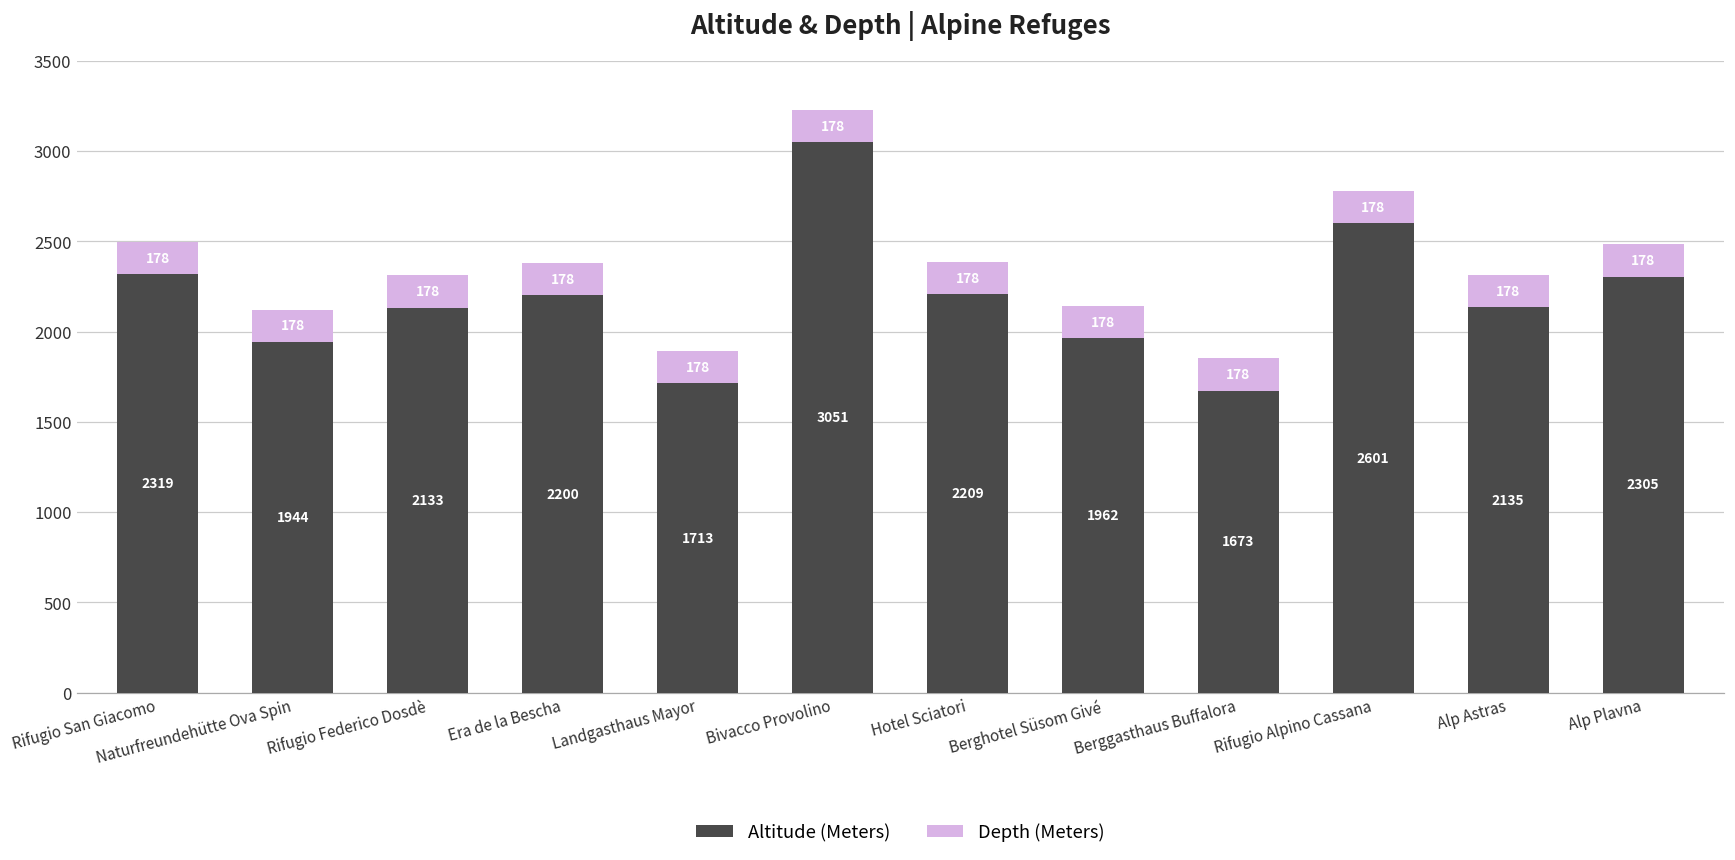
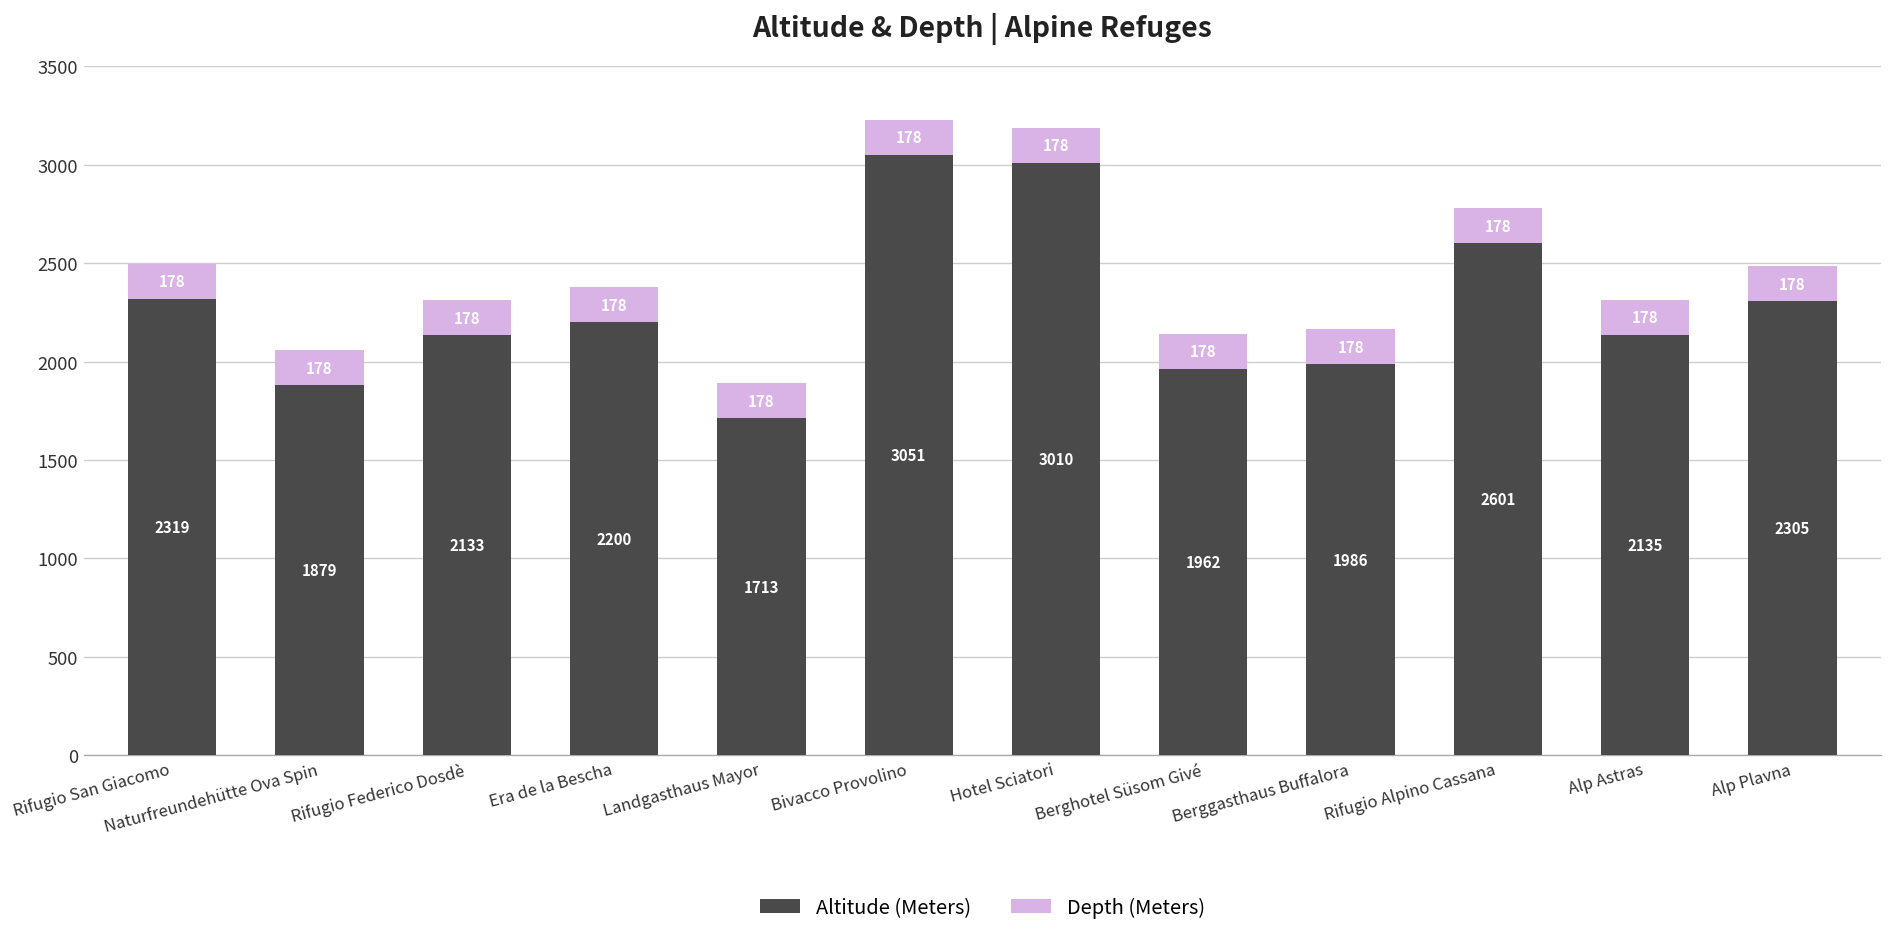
Altitude (Meters), Naturfreundehütte Ova Spin: 1944 -> 1879
Altitude (Meters), Hotel Sciatori: 2209 -> 3010
Altitude (Meters), Berggasthaus Buffalora: 1673 -> 1986
